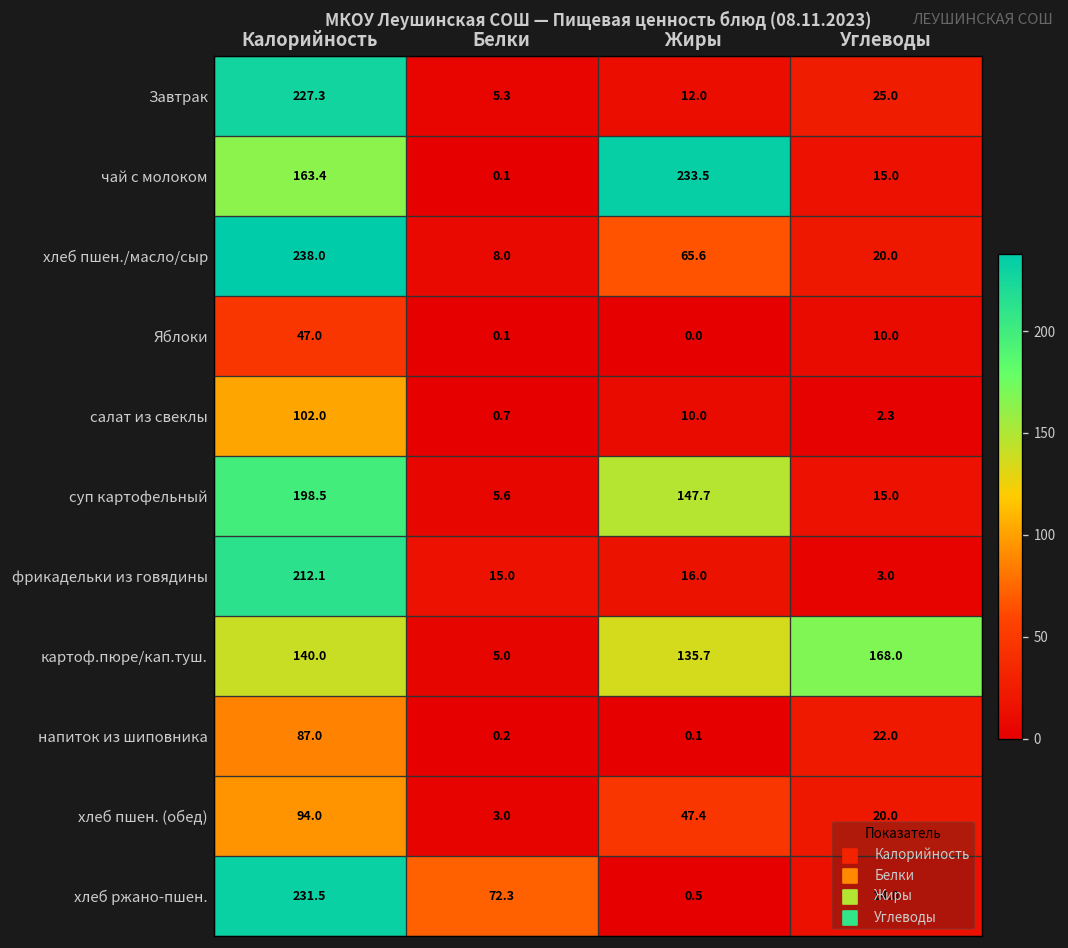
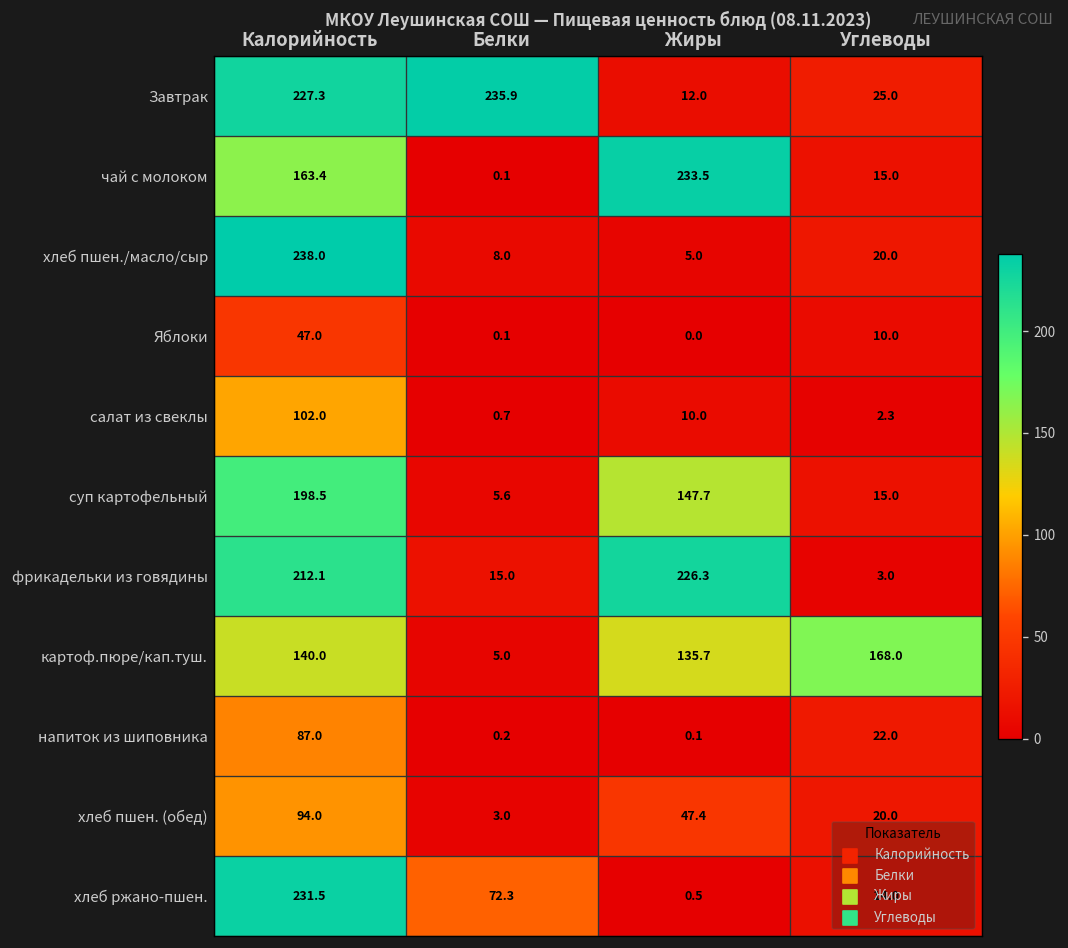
Завтрак, Белки: 5.3 -> 235.9
хлеб пшен./масло/сыр, Жиры: 65.6 -> 5.0
фрикадельки из говядины, Жиры: 16.0 -> 226.3
